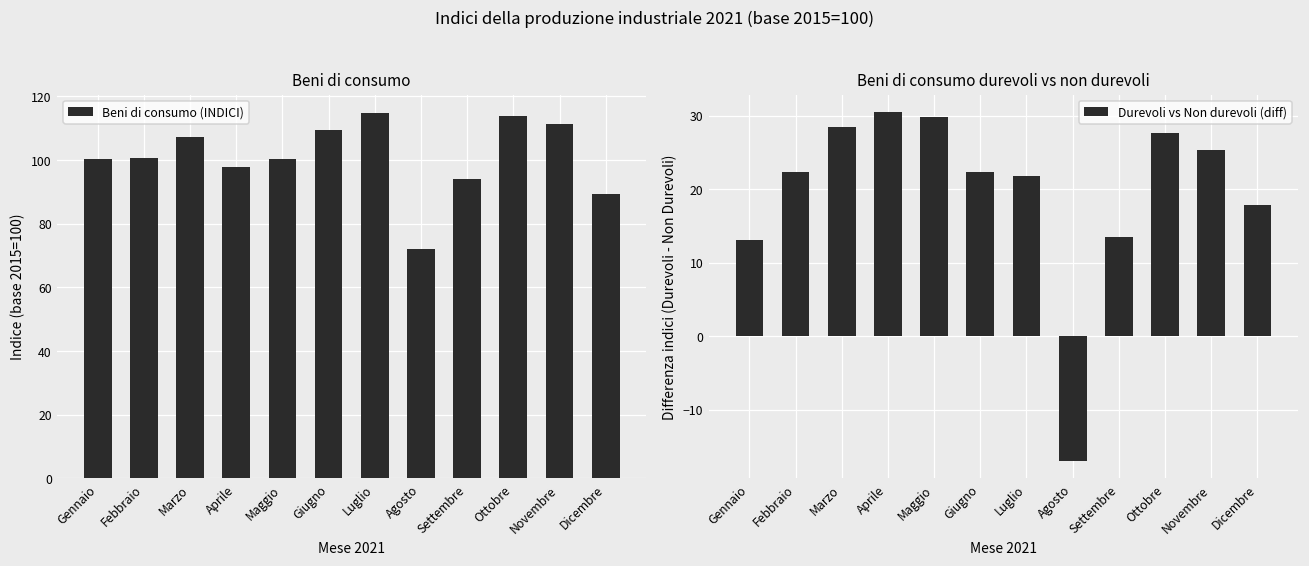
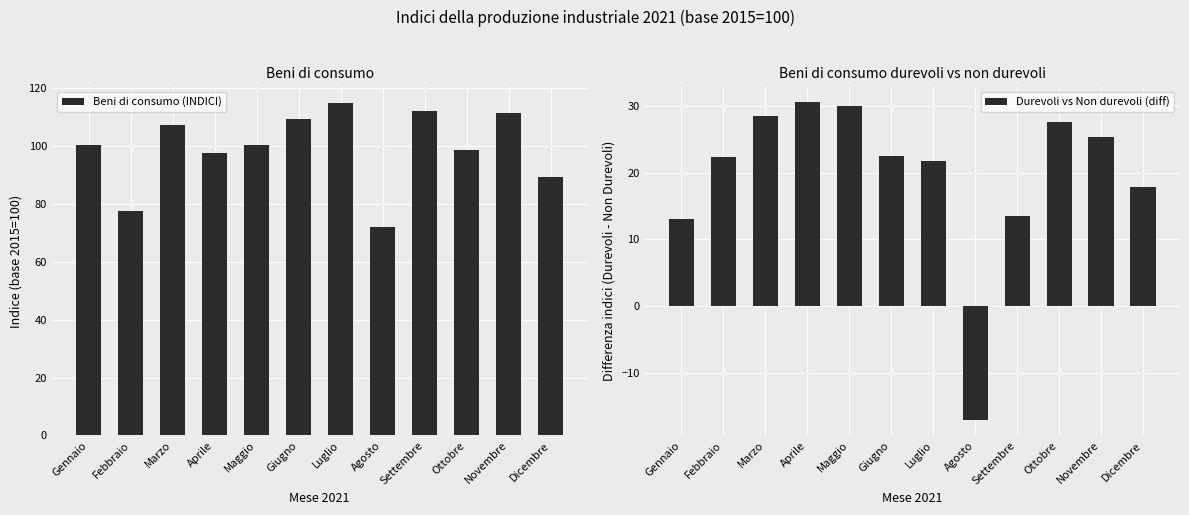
Beni di consumo, Febbraio: 101 -> 78
Beni di consumo, Settembre: 94 -> 112
Beni di consumo, Ottobre: 114 -> 99
